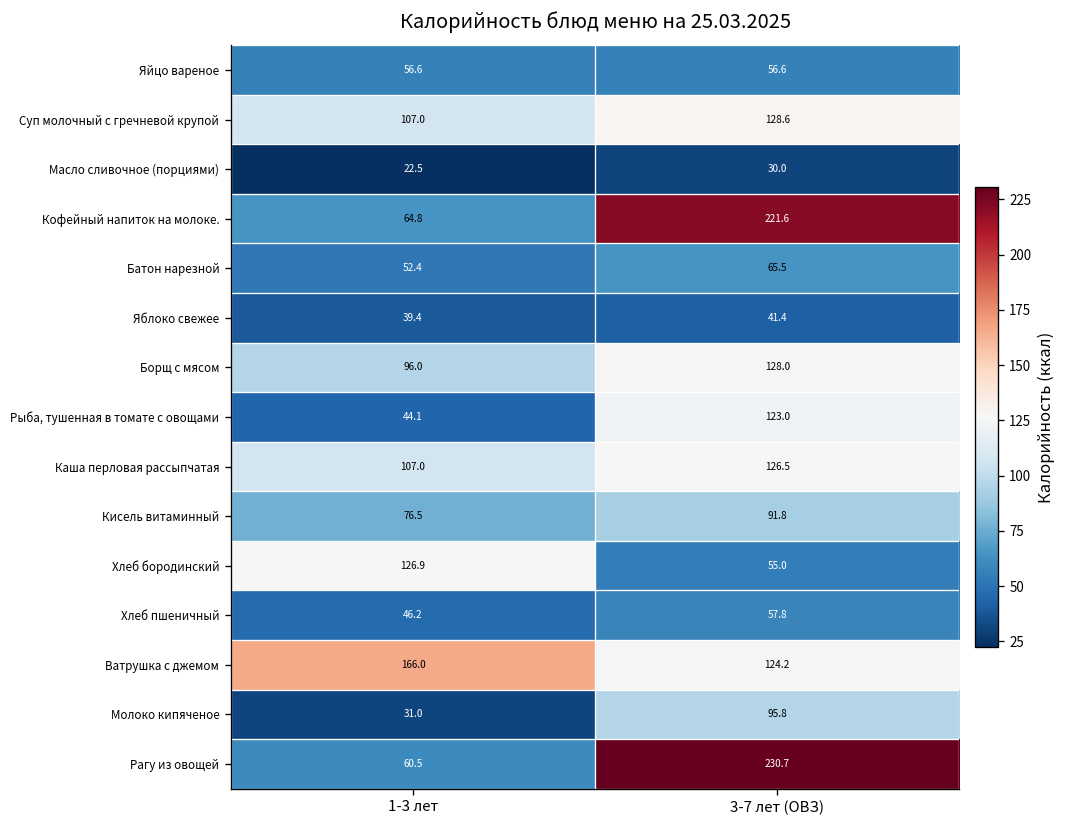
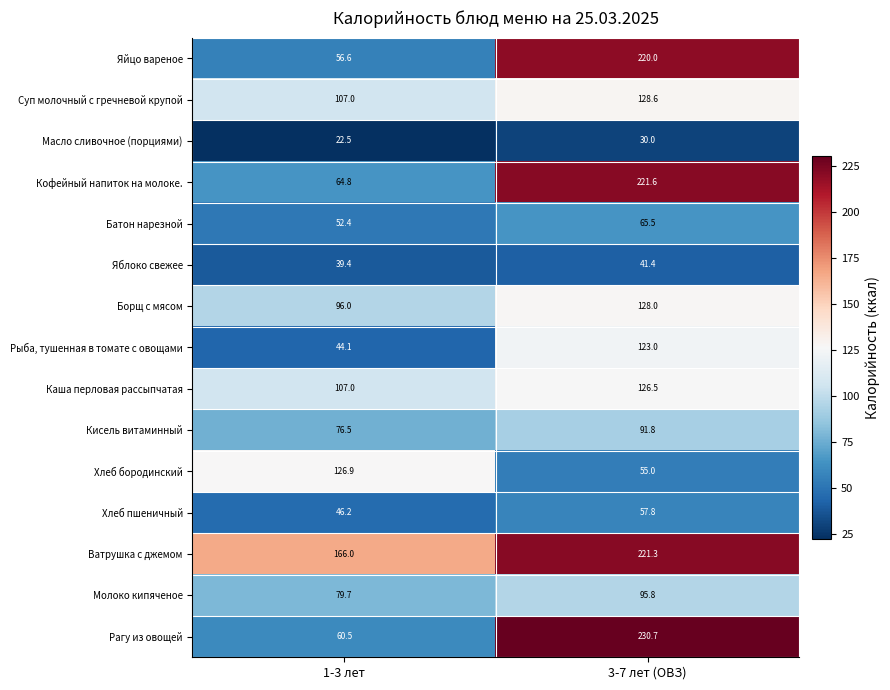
Яйцо вареное, 3-7 лет (ОВЗ): 56.6 -> 220.0
Ватрушка с джемом, 3-7 лет (ОВЗ): 124.2 -> 221.3
Молоко кипяченое, 1-3 лет: 31.0 -> 79.7
